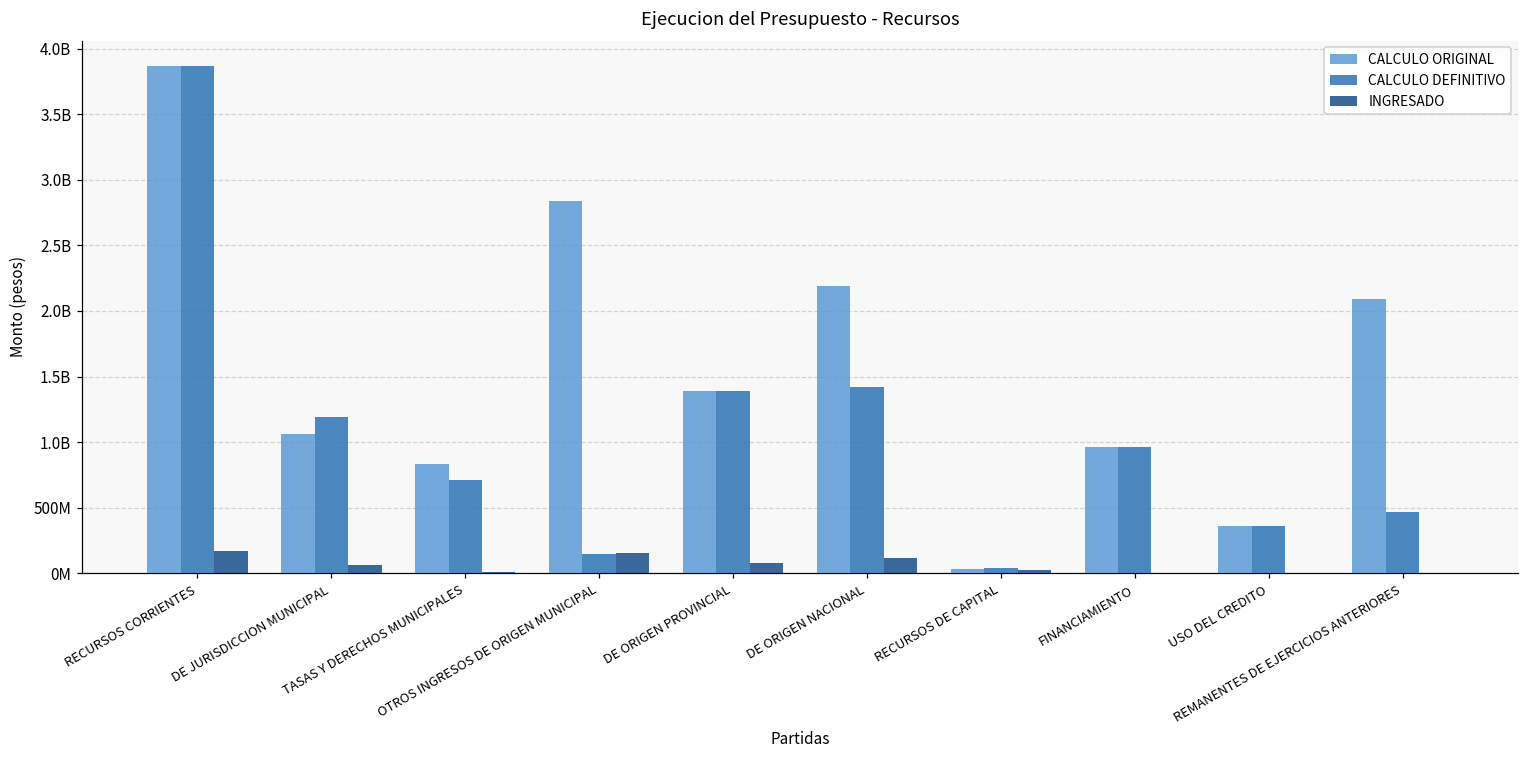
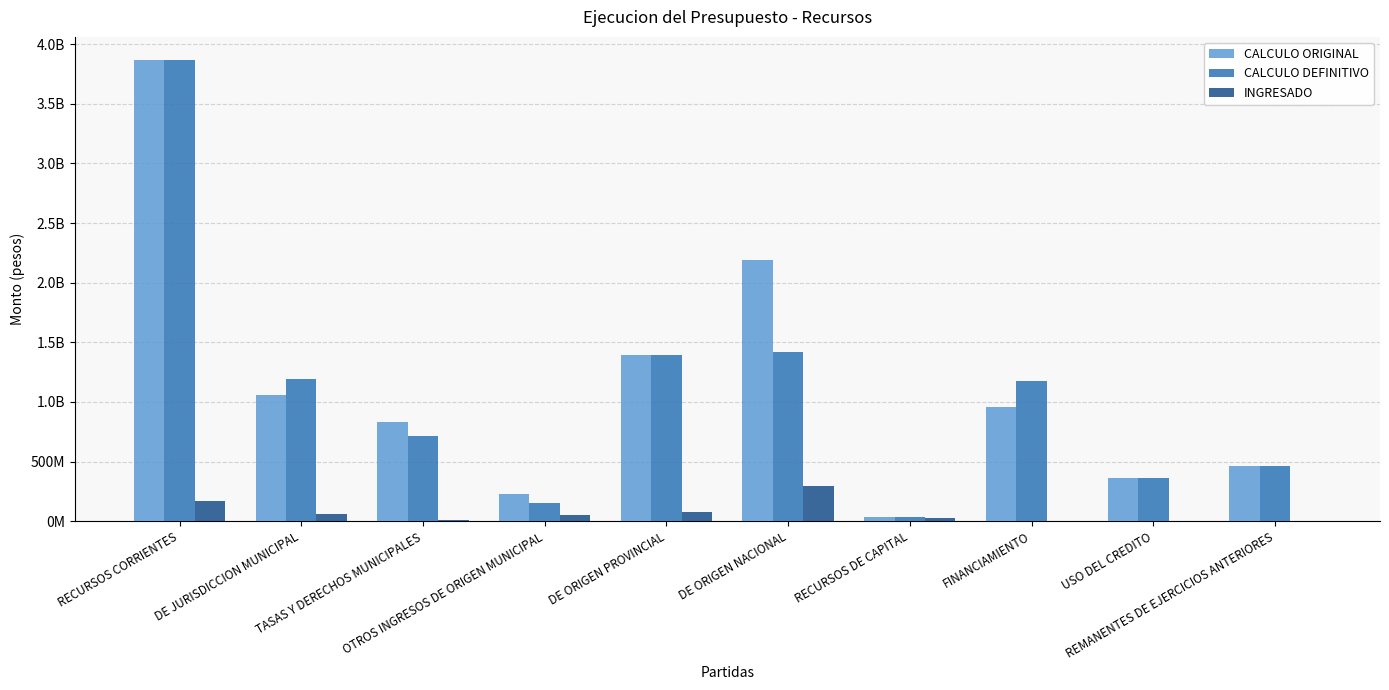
CALCULO ORIGINAL, OTROS INGRESOS DE ORIGEN MUNICIPAL: 2840000000 -> 230000000
INGRESADO, OTROS INGRESOS DE ORIGEN MUNICIPAL: 150000000 -> 50000000
INGRESADO, DE ORIGEN NACIONAL: 110000000 -> 290000000
CALCULO DEFINITIVO, FINANCIAMIENTO: 960000000 -> 1180000000
CALCULO ORIGINAL, REMANENTES DE EJERCICIOS ANTERIORES: 2090000000 -> 470000000
